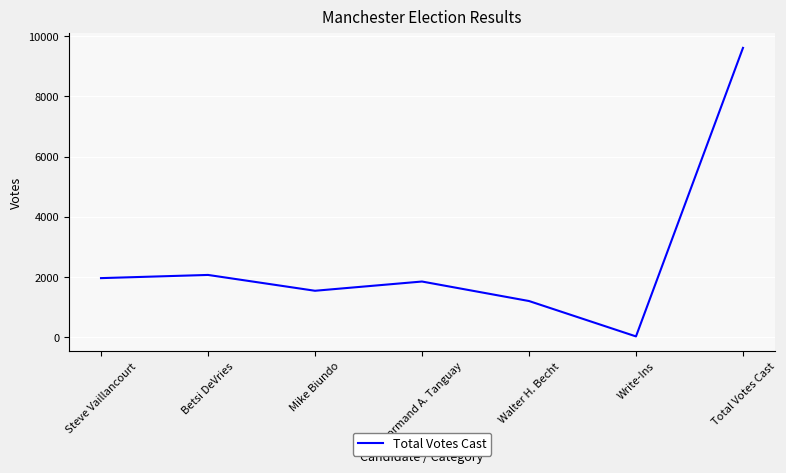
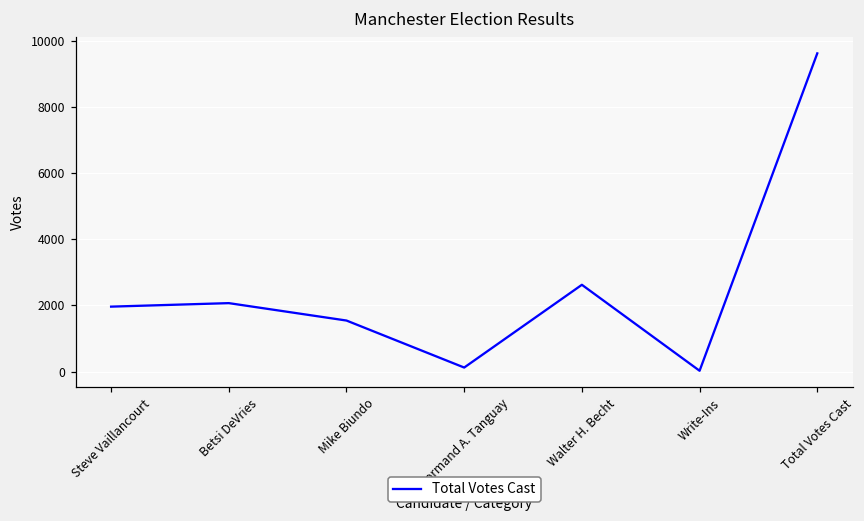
Normand A. Tanguay: 1800 -> 100
Walter H. Becht: 1200 -> 2600
